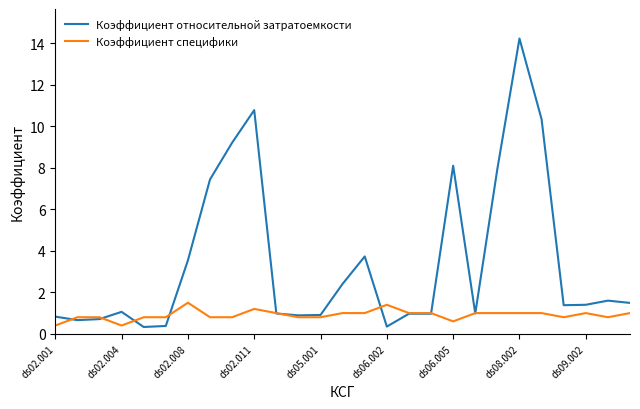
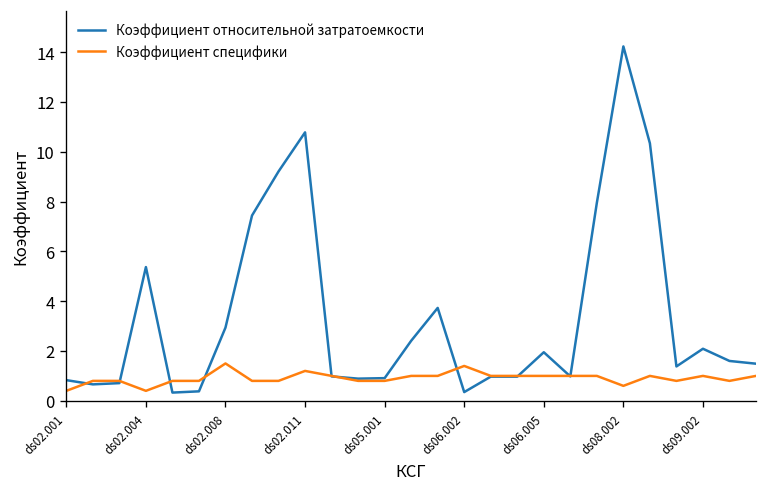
Коэффициент относительной затратоемкости, ds02.004: 1.1 -> 5.4
Коэффициент относительной затратоемкости, ds02.008: 3.5 -> 2.9
Коэффициент относительной затратоемкости, ds06.005: 8.1 -> 2.0
Коэффициент специфики, ds06.005: 0.6 -> 1.0
Коэффициент специфики, ds08.002: 1.0 -> 0.6
Коэффициент относительной затратоемкости, ds09.002: 1.4 -> 2.1
